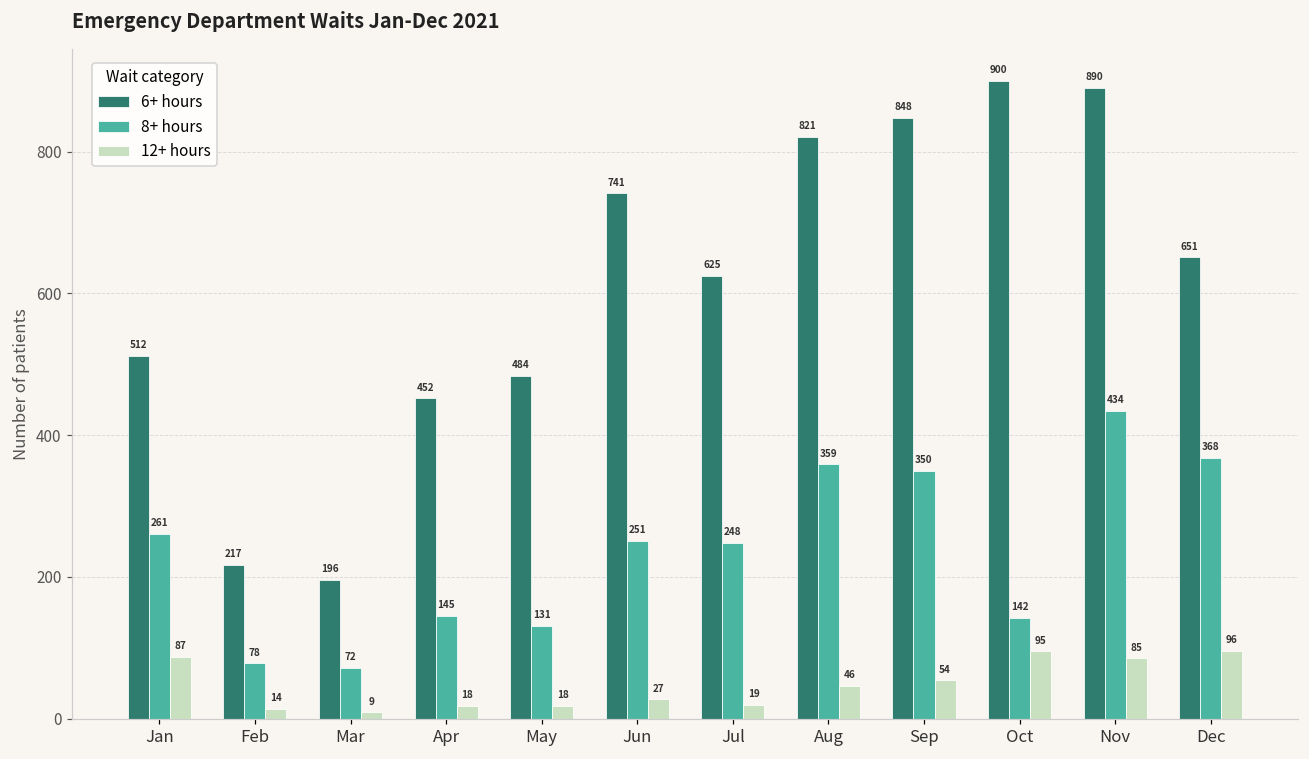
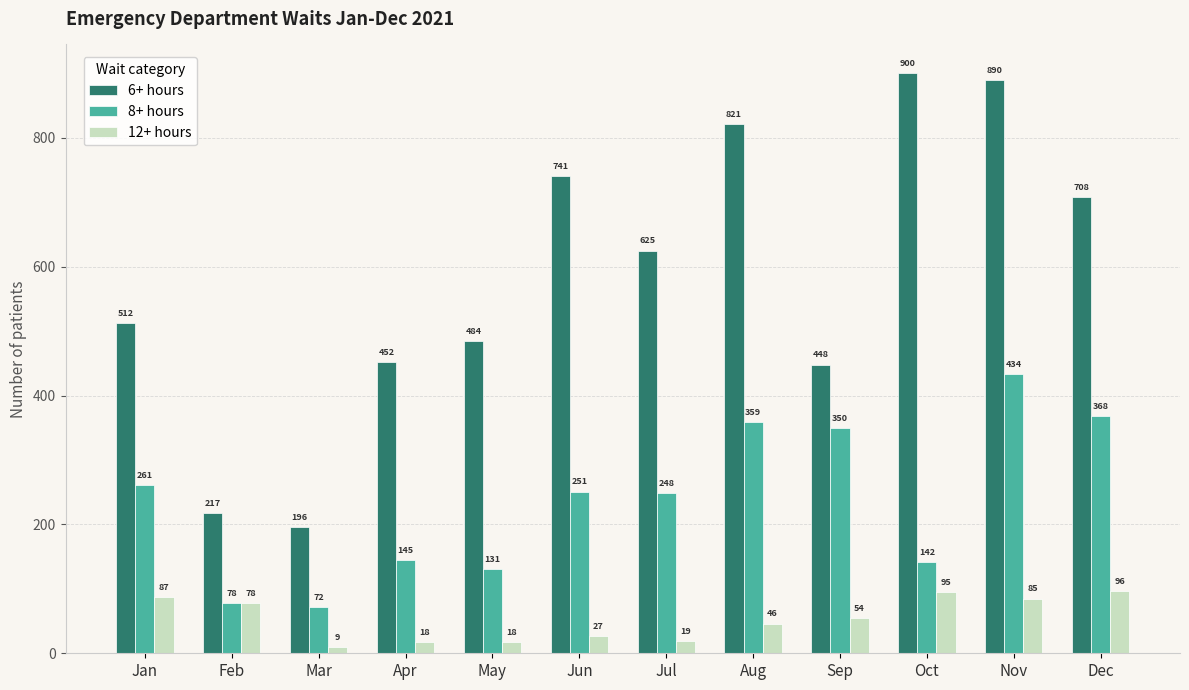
12+ hours, Feb: 14 -> 78
6+ hours, Sep: 848 -> 448
6+ hours, Dec: 651 -> 708
